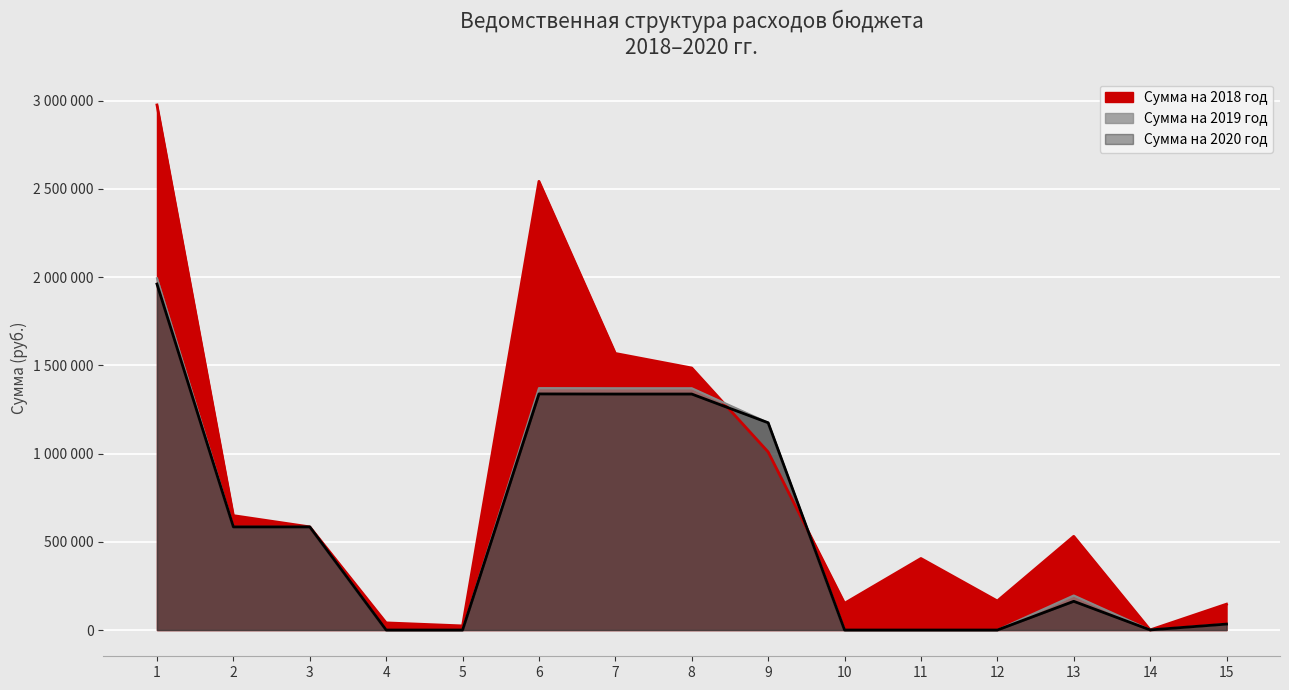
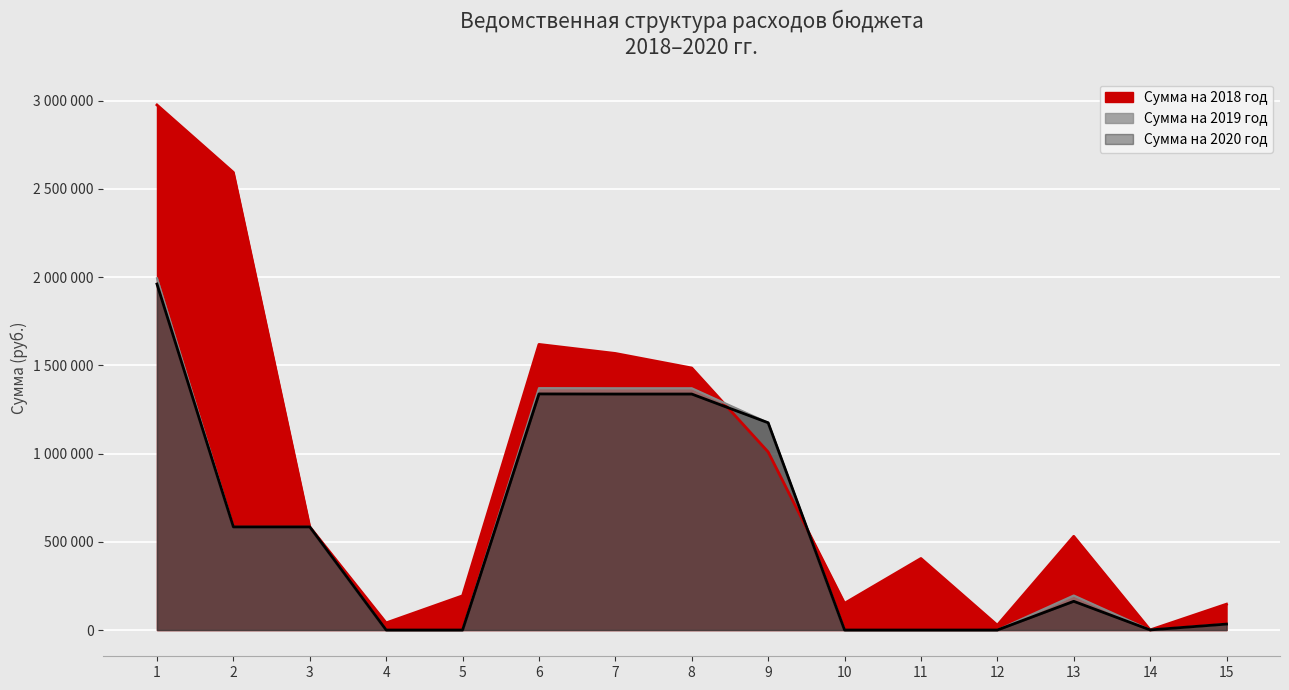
Сумма на 2018 год, 2: 650000 -> 2590000
Сумма на 2018 год, 5: 20000 -> 190000
Сумма на 2018 год, 6: 2540000 -> 1620000
Сумма на 2018 год, 12: 160000 -> 30000
